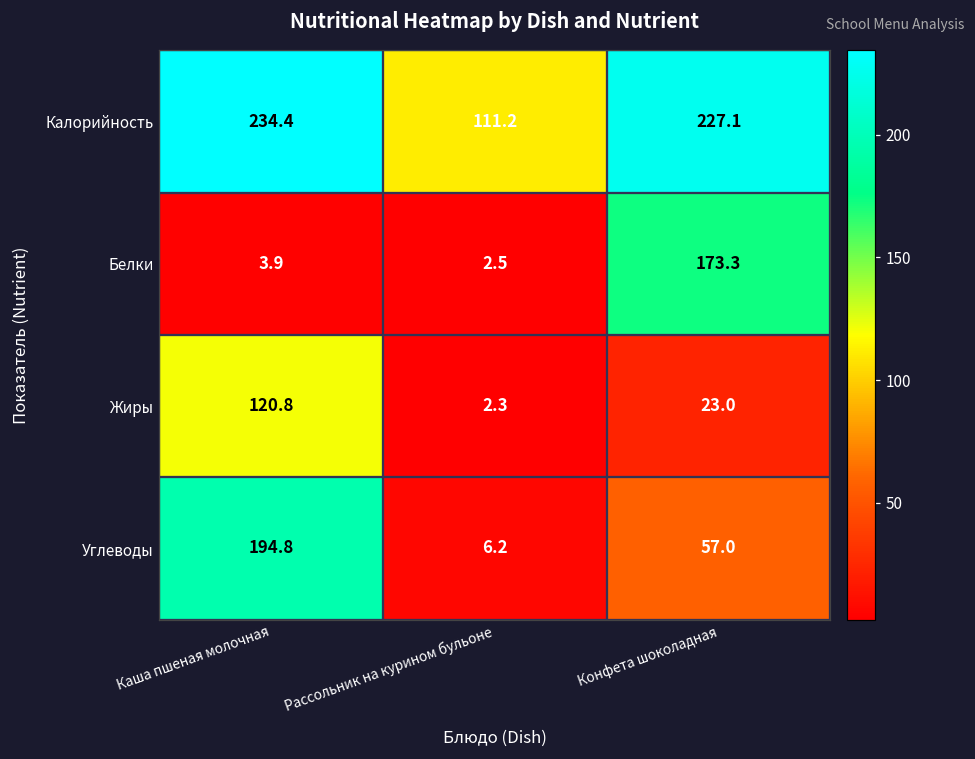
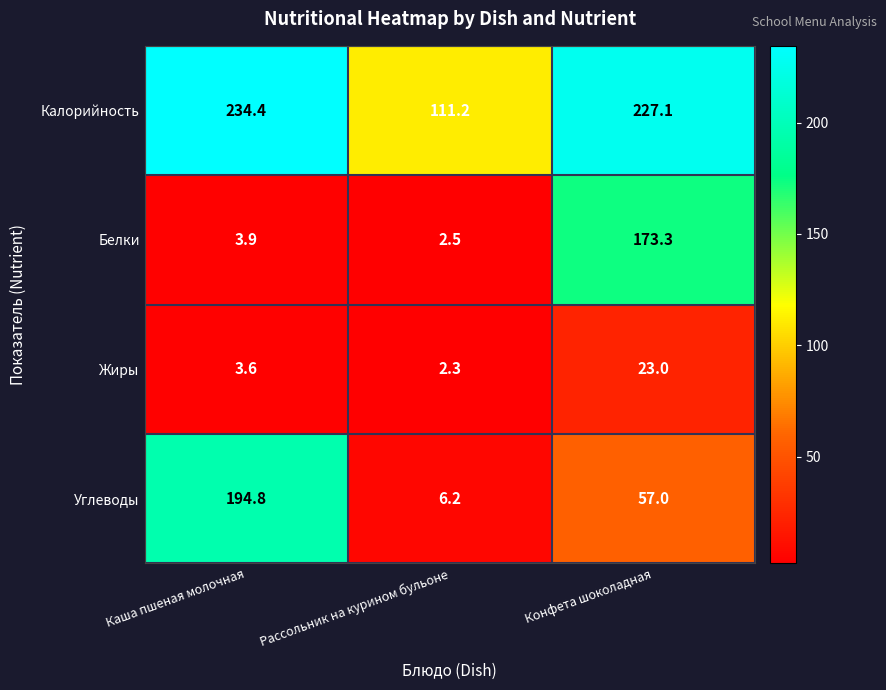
Жиры, Каша пшеная молочная: 120.8 -> 3.6
